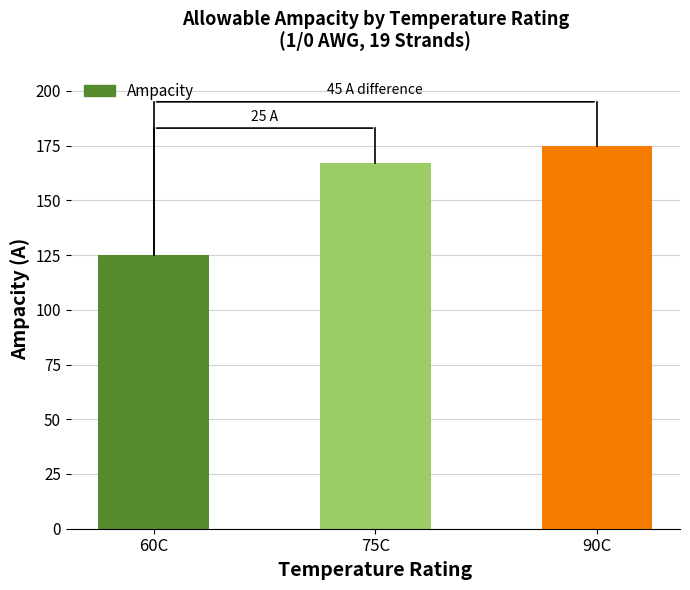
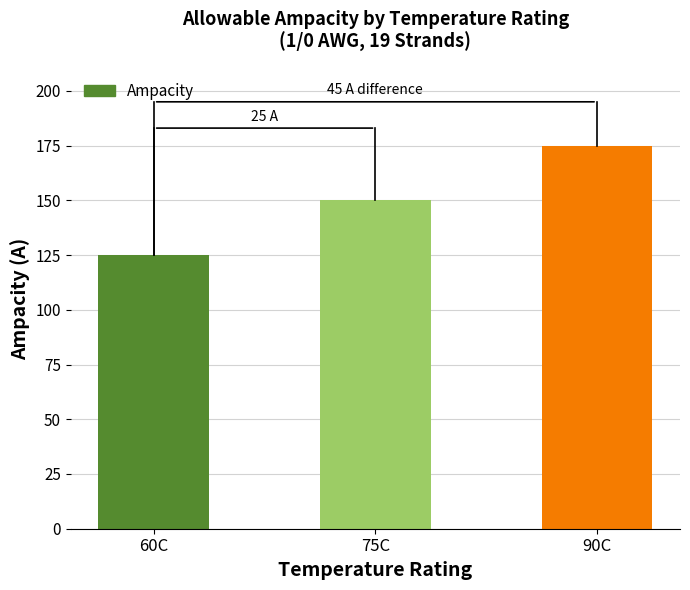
Ampacity, 75C: 167 -> 150
